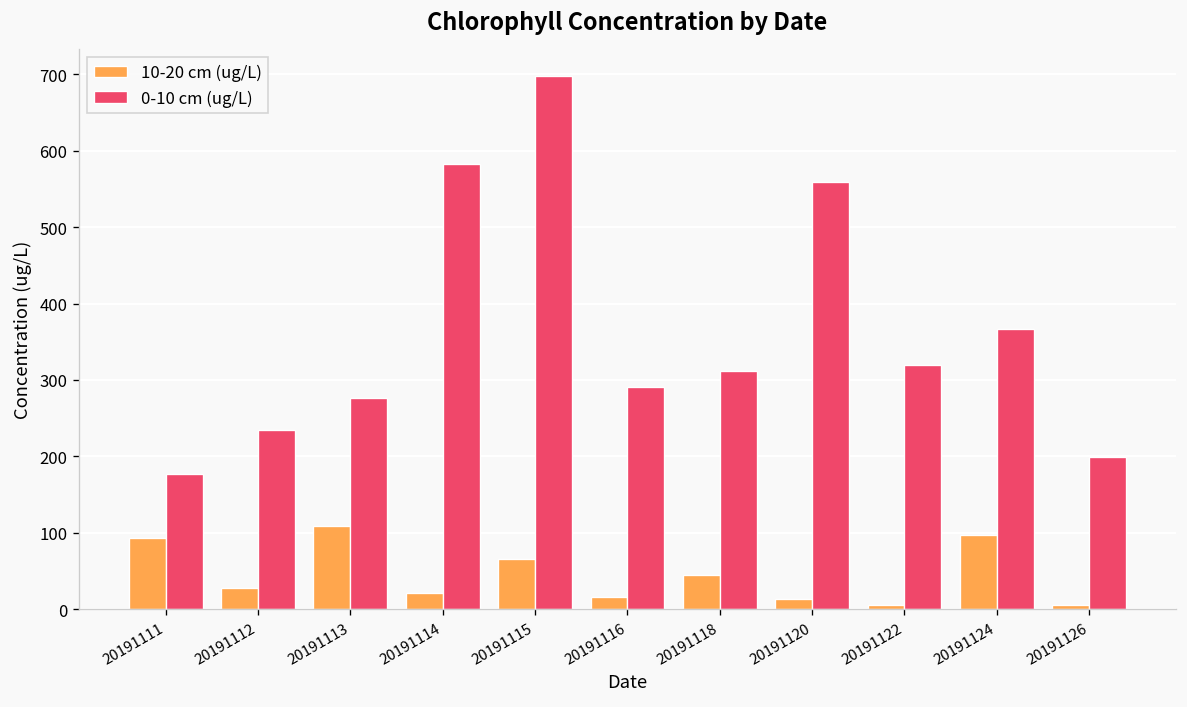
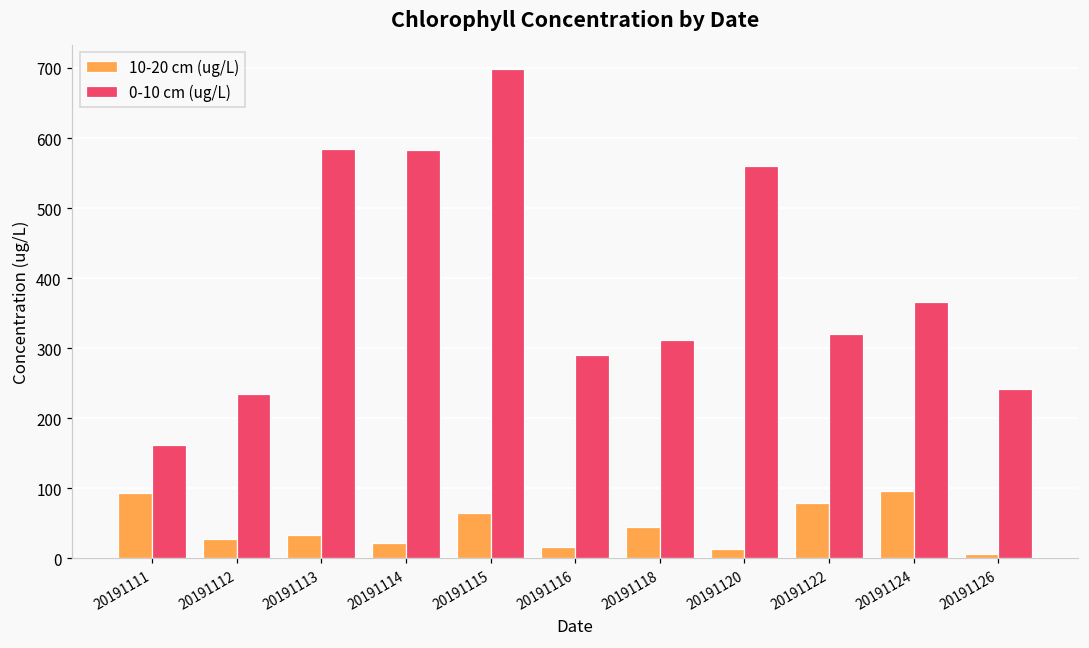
0-10 cm (ug/L), 20191111: 180 -> 160
10-20 cm (ug/L), 20191113: 110 -> 30
0-10 cm (ug/L), 20191113: 280 -> 580
10-20 cm (ug/L), 20191122: 10 -> 80
0-10 cm (ug/L), 20191126: 200 -> 240
